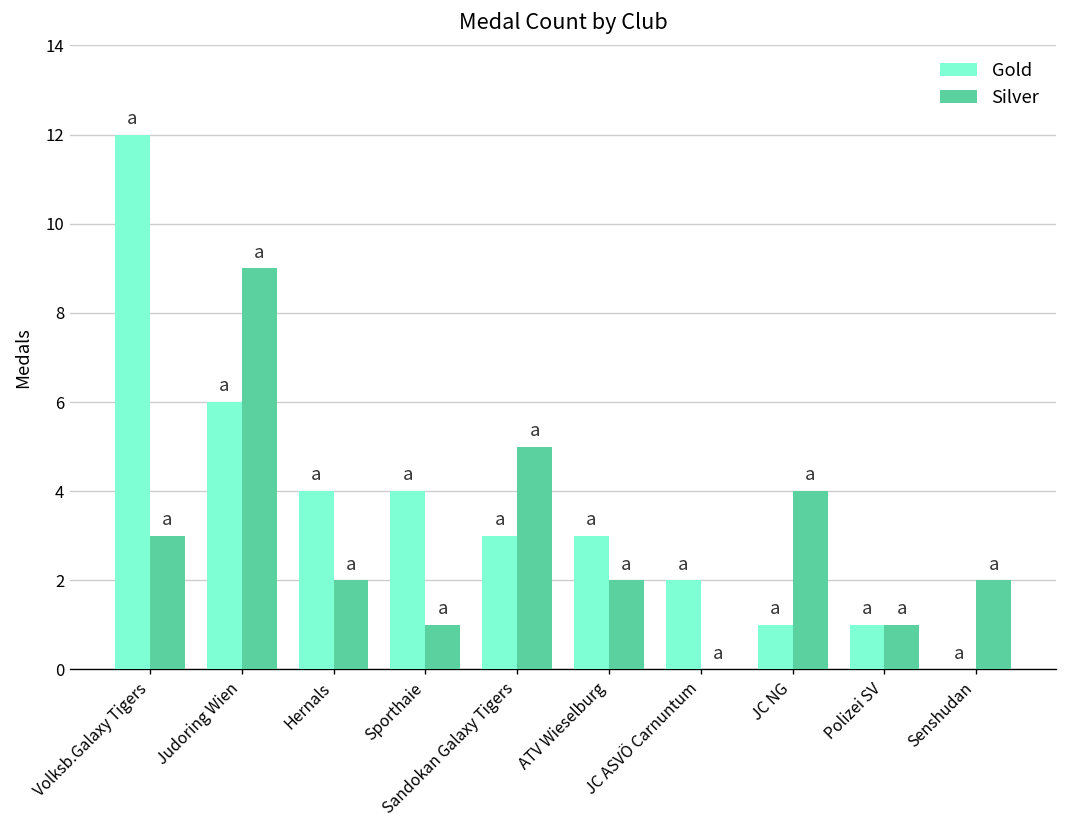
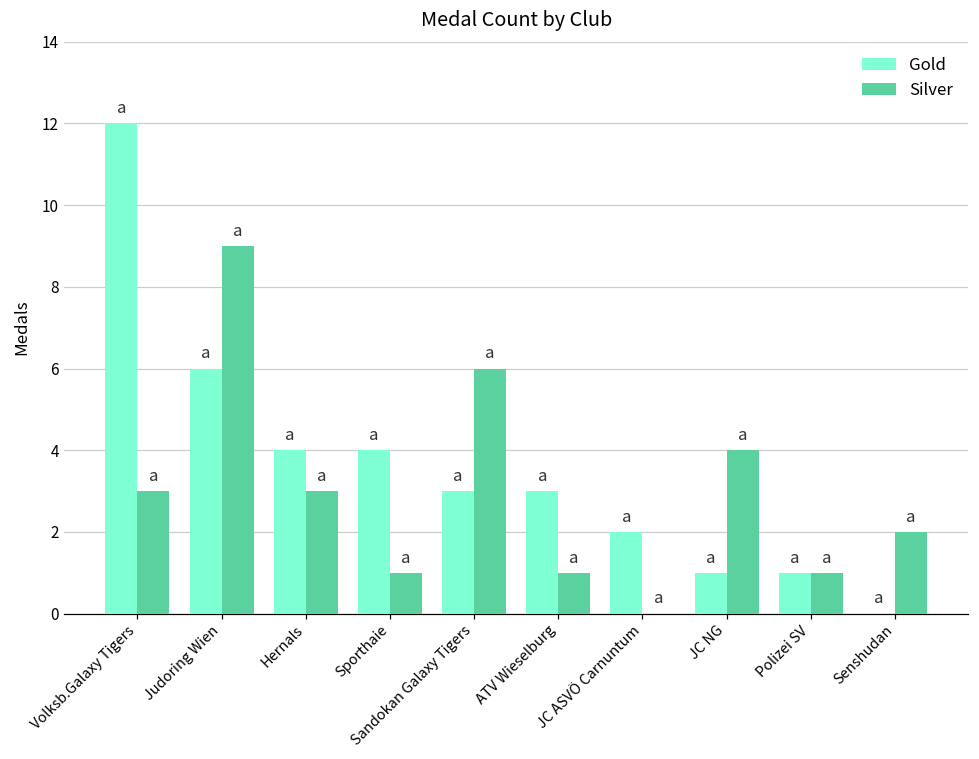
Silver, Hernals: 2 -> 3
Silver, Sandokan Galaxy Tigers: 5 -> 6
Silver, ATV Wieselburg: 2 -> 1
